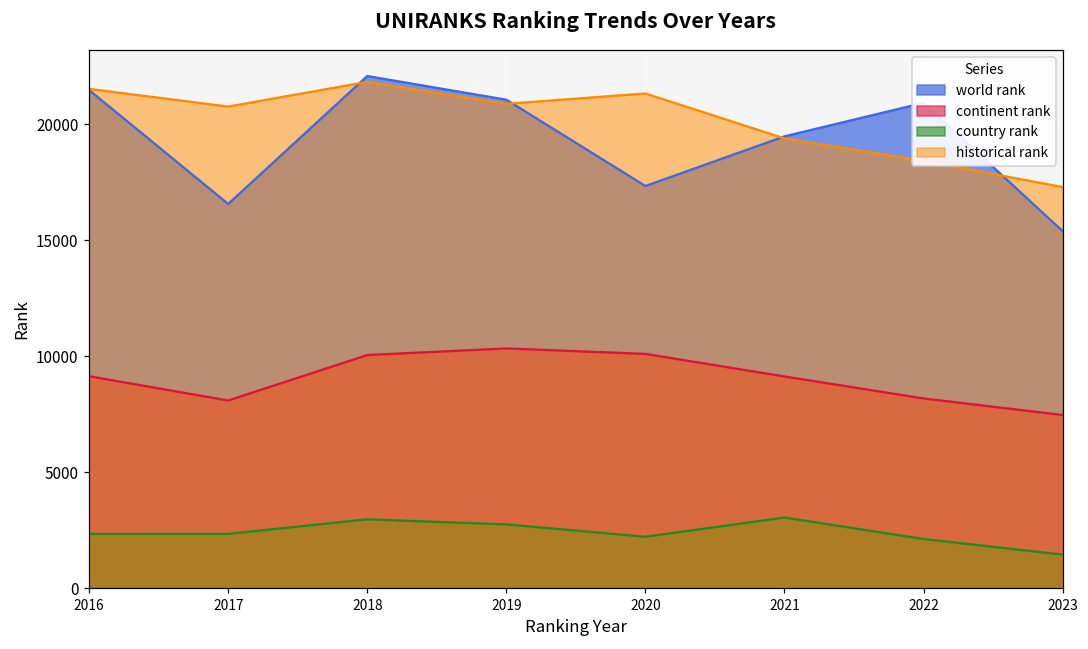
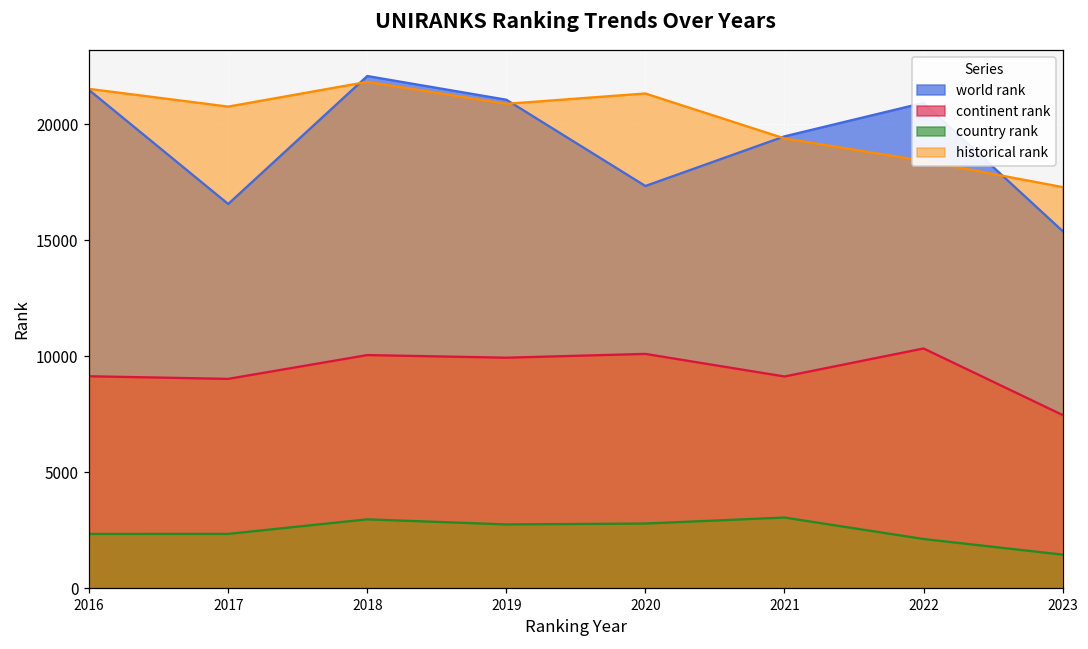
continent rank, 2017: 8100 -> 9000
continent rank, 2019: 10300 -> 9900
country rank, 2020: 2200 -> 2800
continent rank, 2022: 8200 -> 10300
